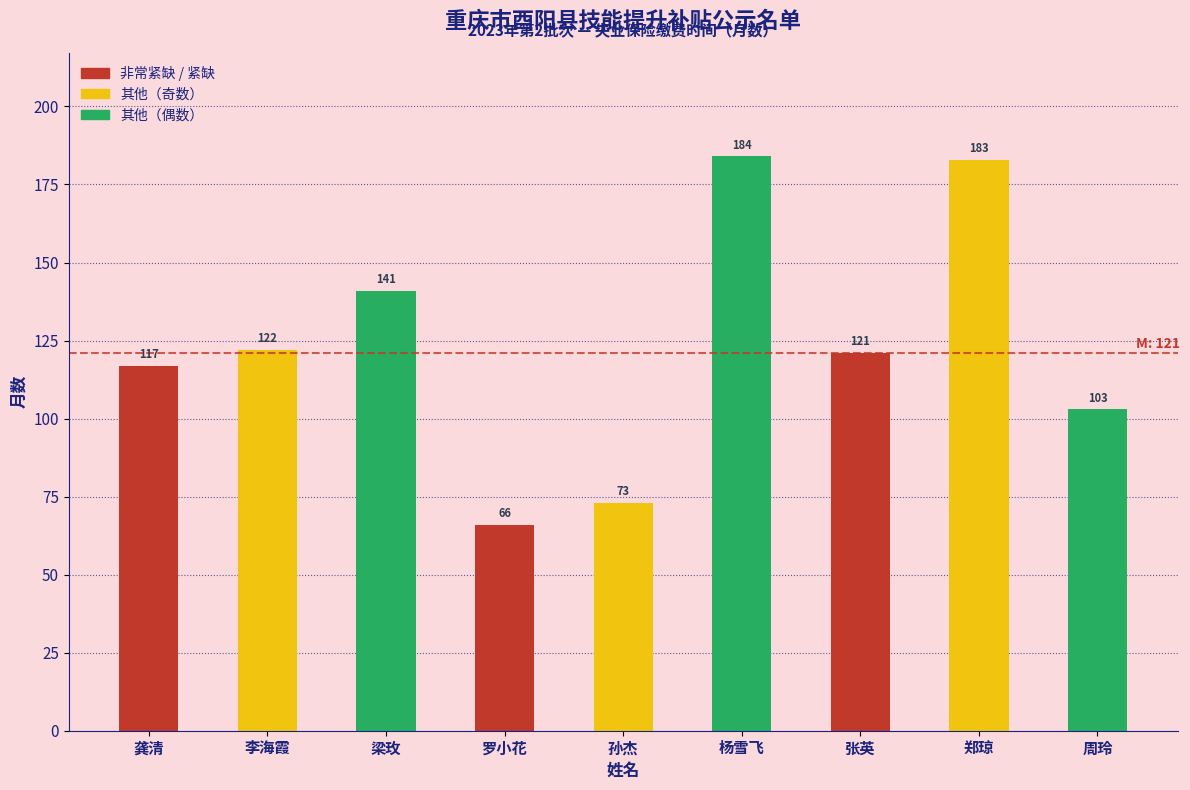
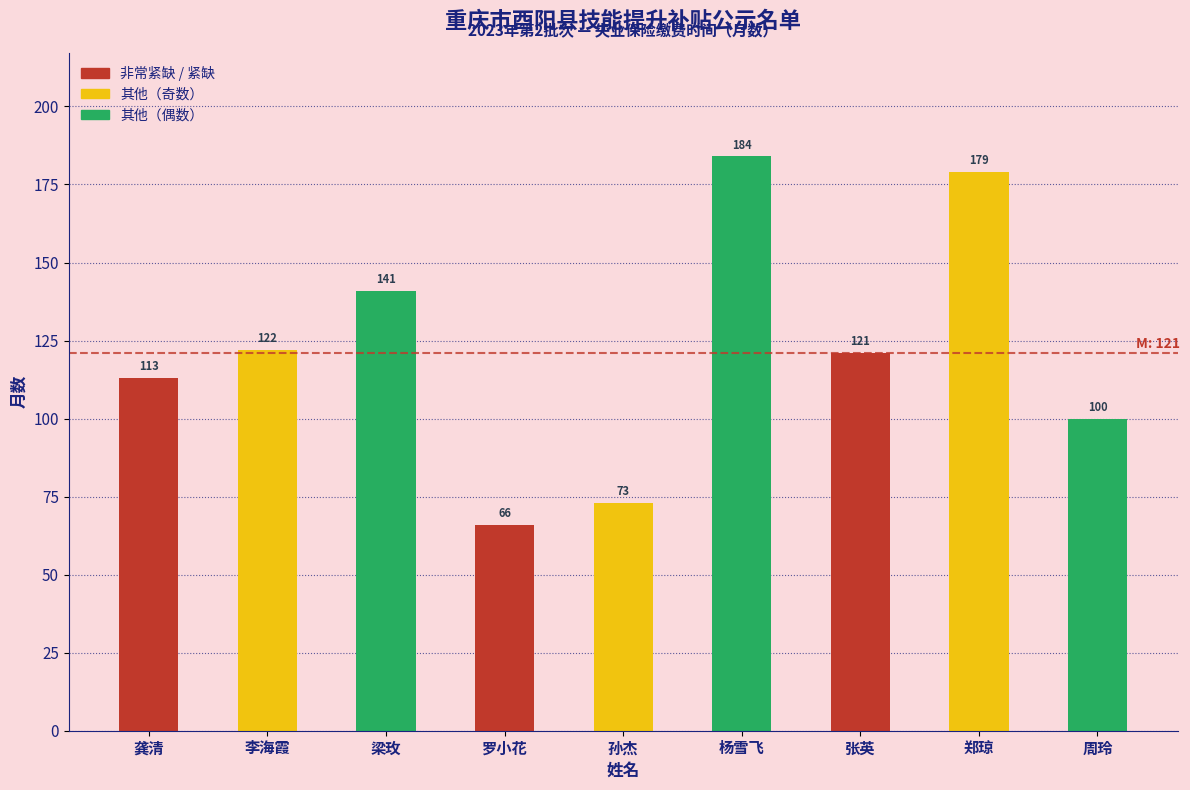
龚清: 117 -> 113
郑琼: 183 -> 179
周玲: 103 -> 100
